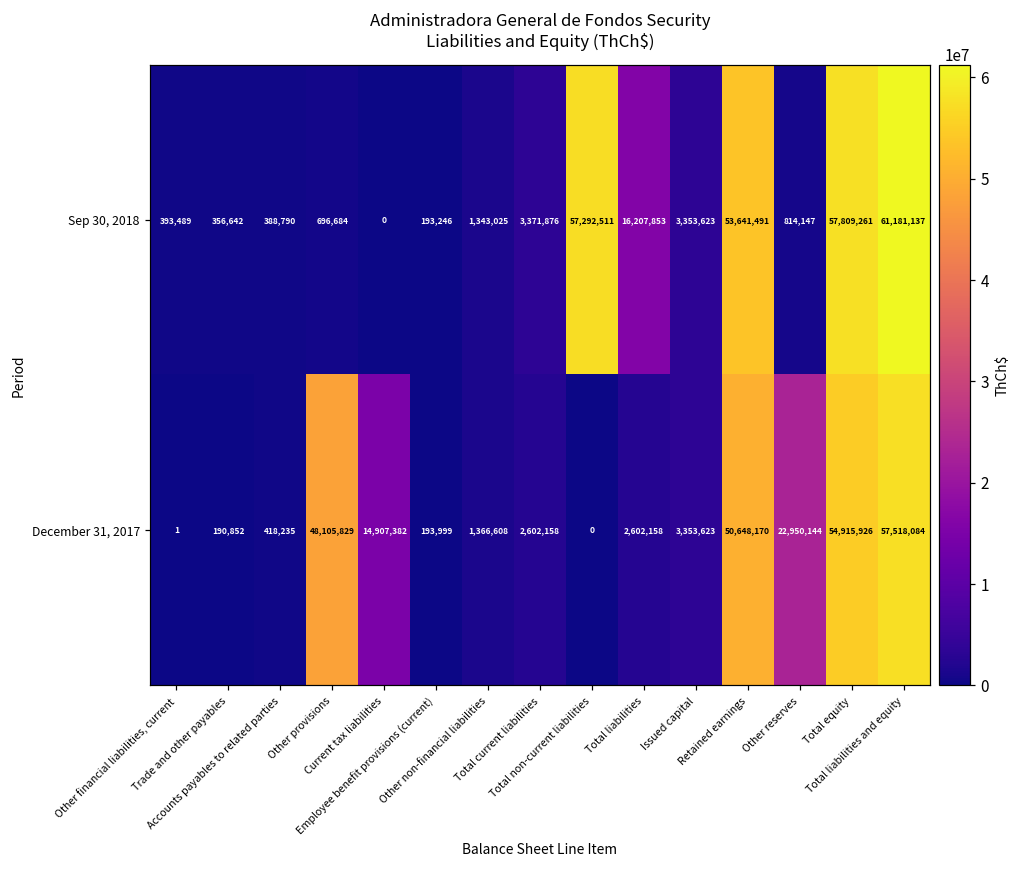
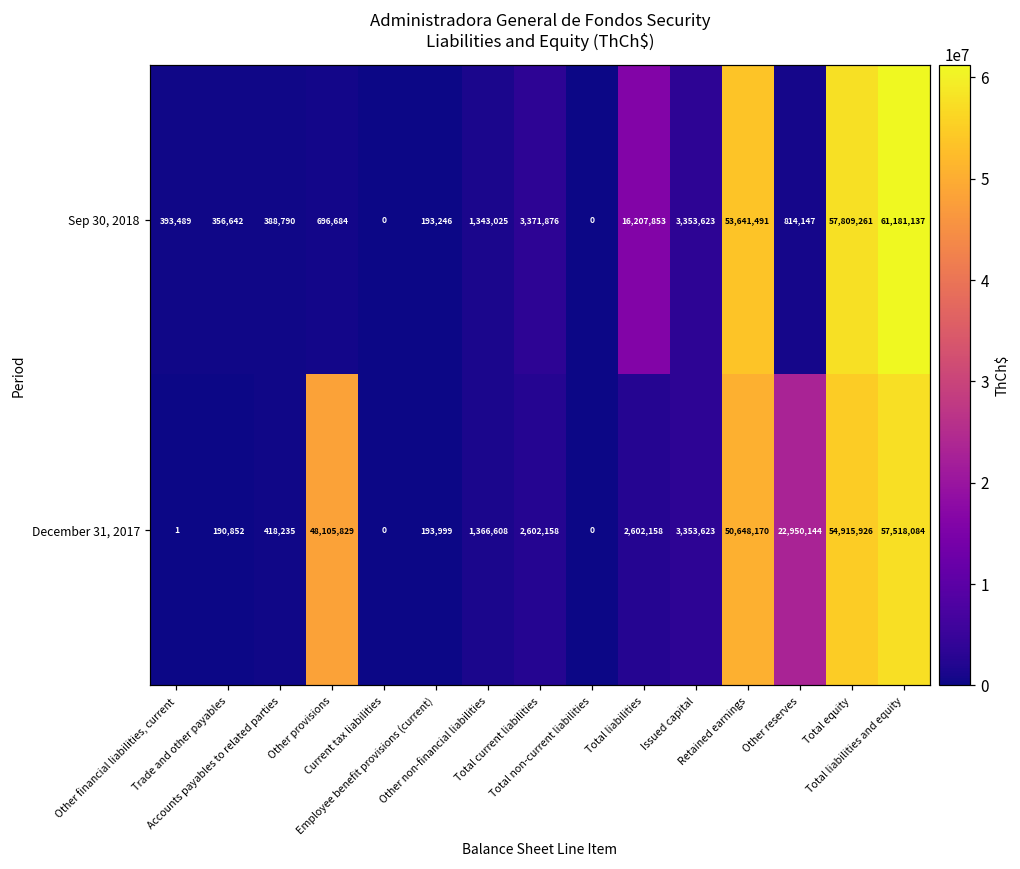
Sep 30, 2018, Total non-current liabilities: 57,292,511 -> 0
December 31, 2017, Current tax liabilities: 14,907,382 -> 0
